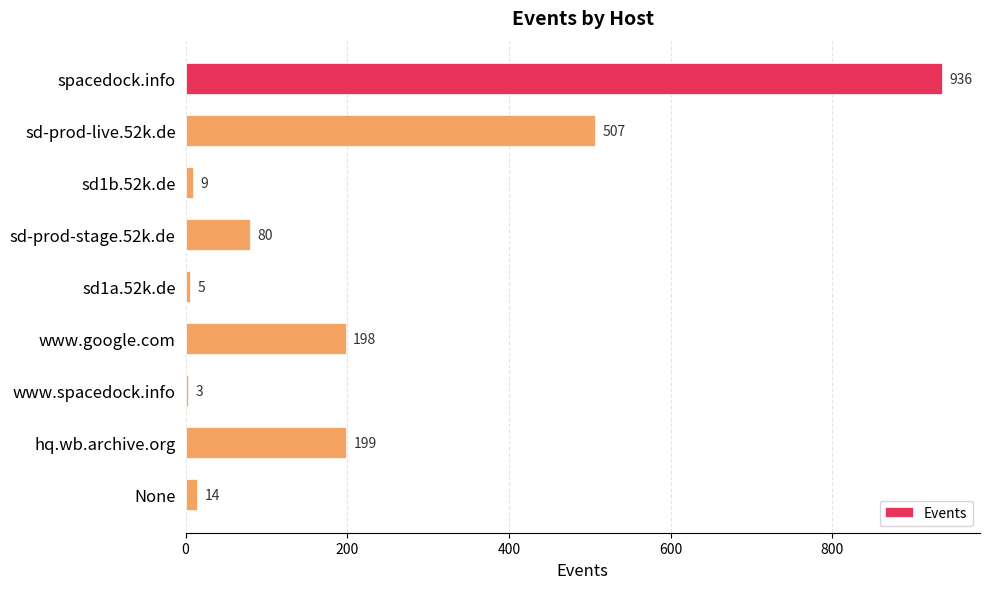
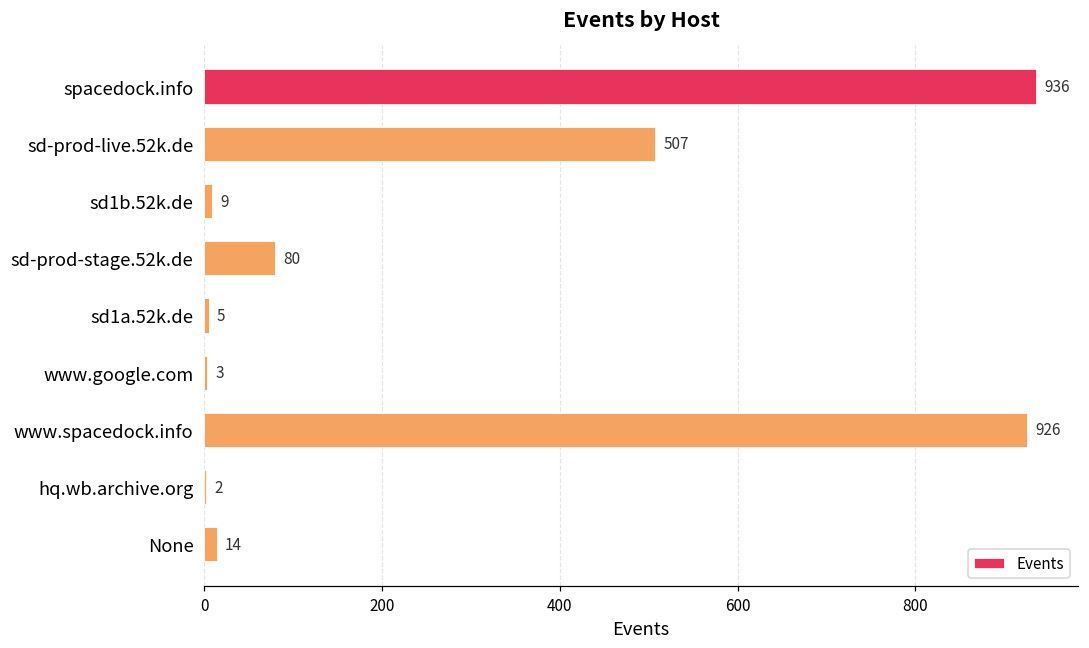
www.google.com: 198 -> 3
www.spacedock.info: 3 -> 926
hq.wb.archive.org: 199 -> 2
